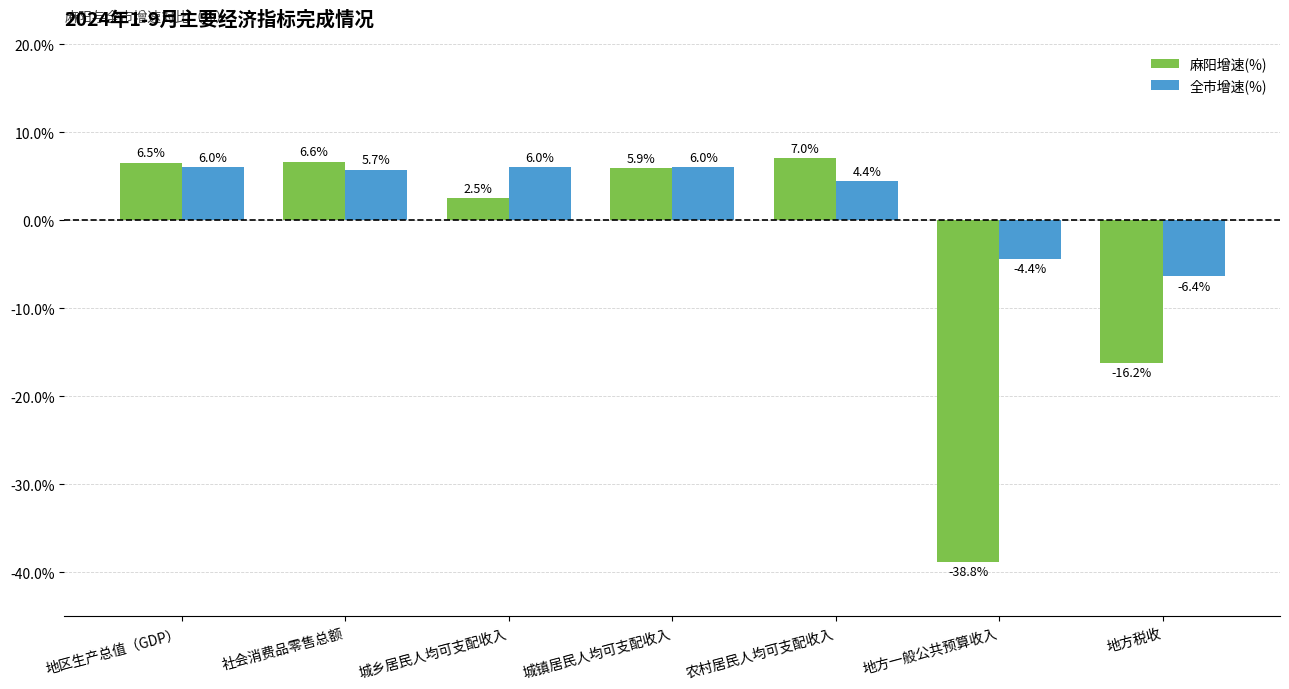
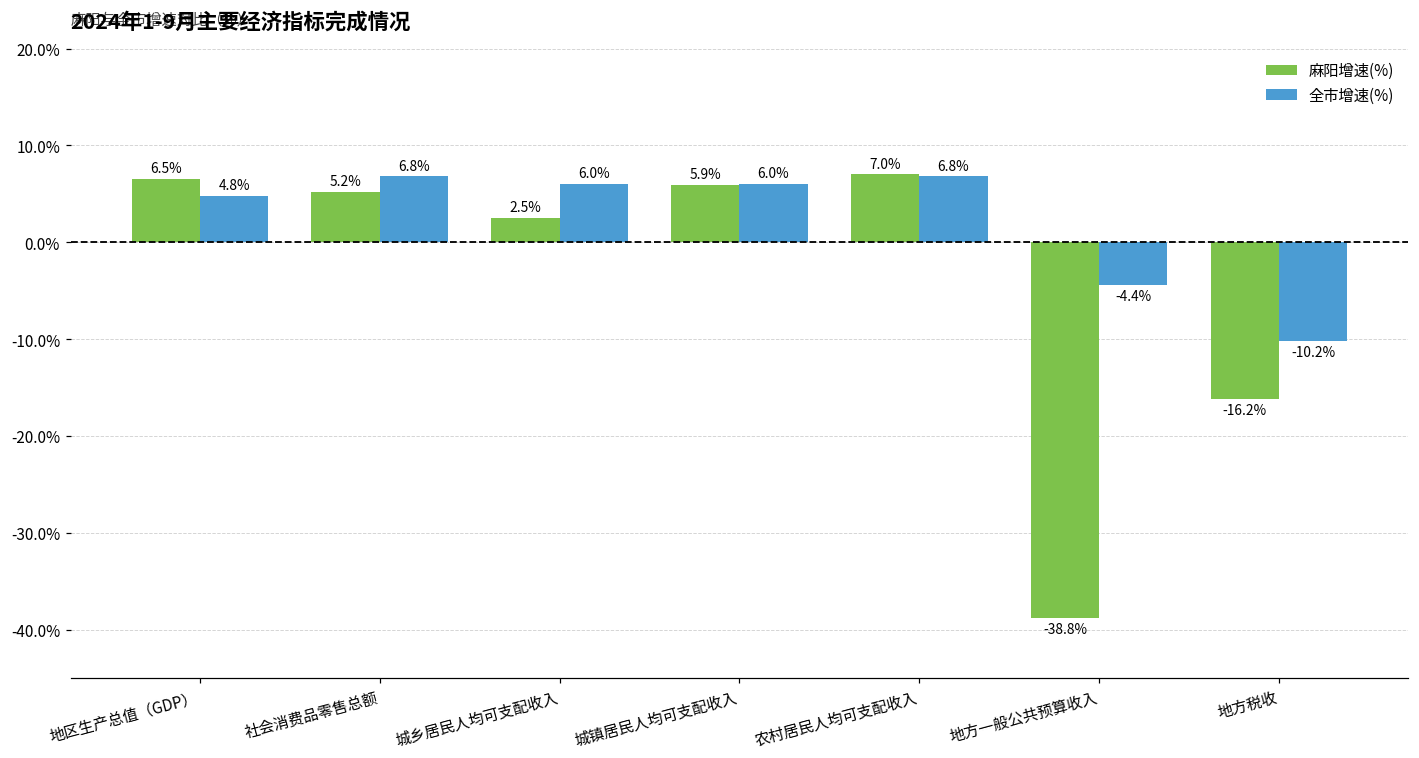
全市增速(%), 地区生产总值（GDP）: 6.0% -> 4.8%
麻阳增速(%), 社会消费品零售总额: 6.6% -> 5.2%
全市增速(%), 社会消费品零售总额: 5.7% -> 6.8%
全市增速(%), 农村居民人均可支配收入: 4.4% -> 6.8%
全市增速(%), 地方税收: -6.4% -> -10.2%
